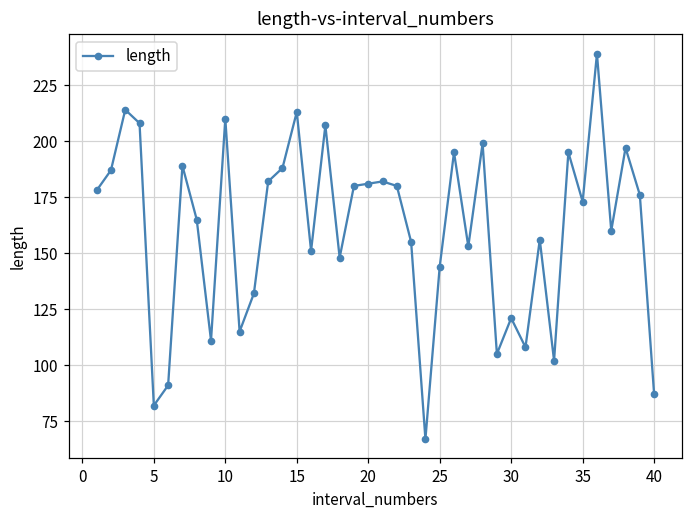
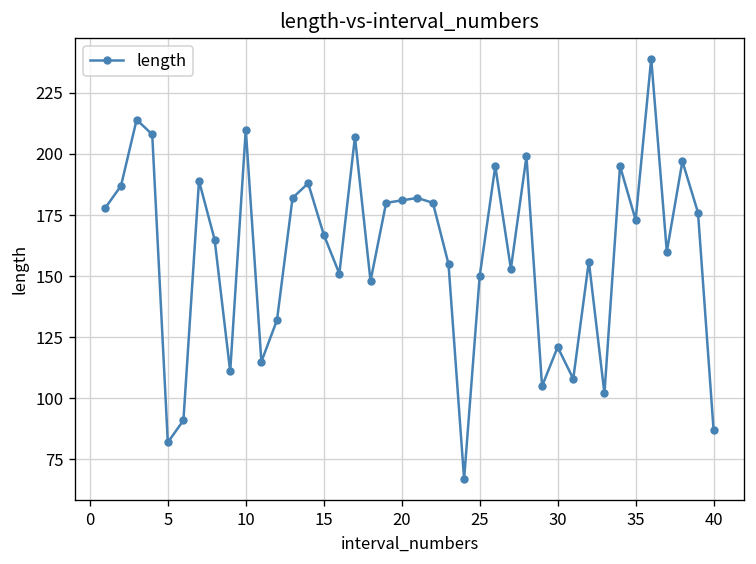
15: 213 -> 167
25: 144 -> 150
